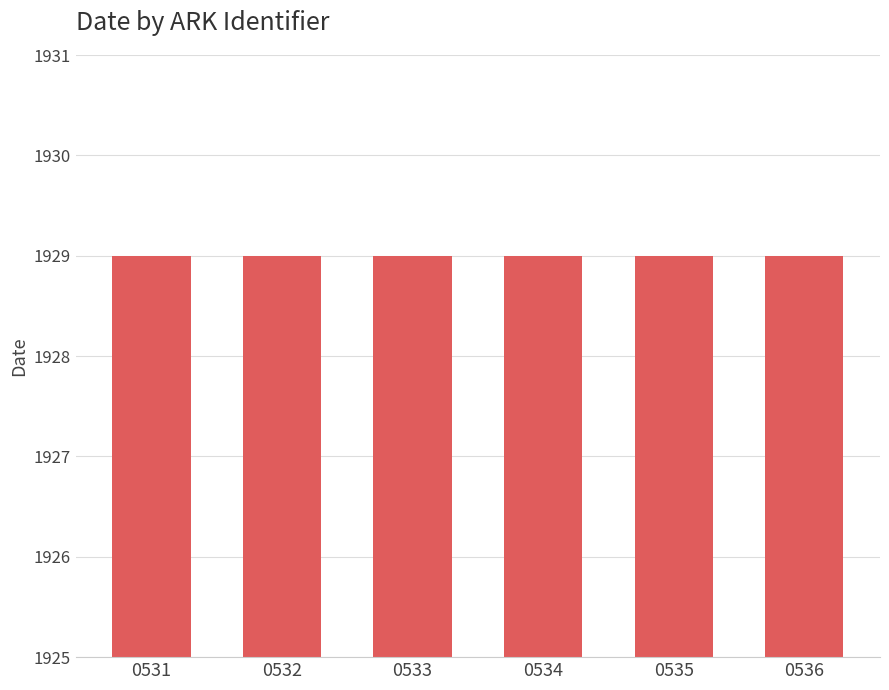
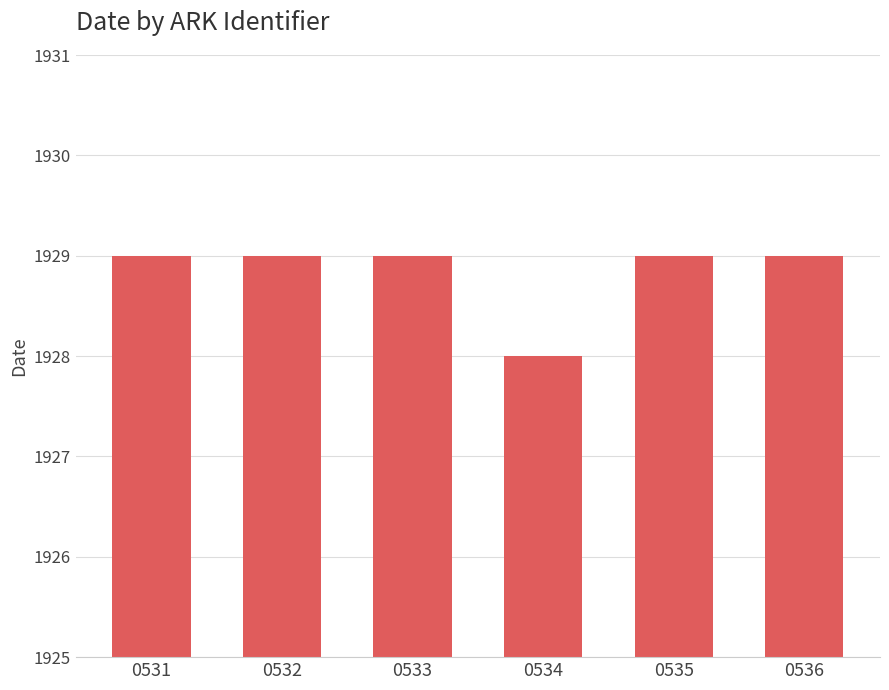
0534: 1929 -> 1928
